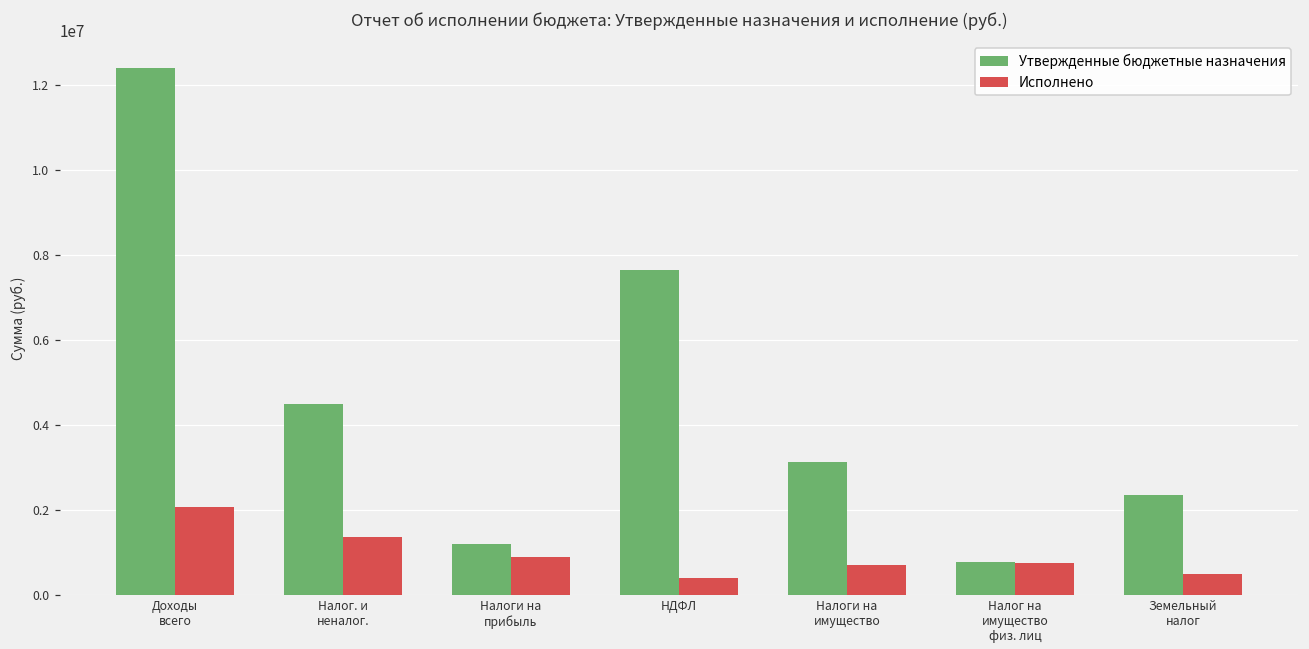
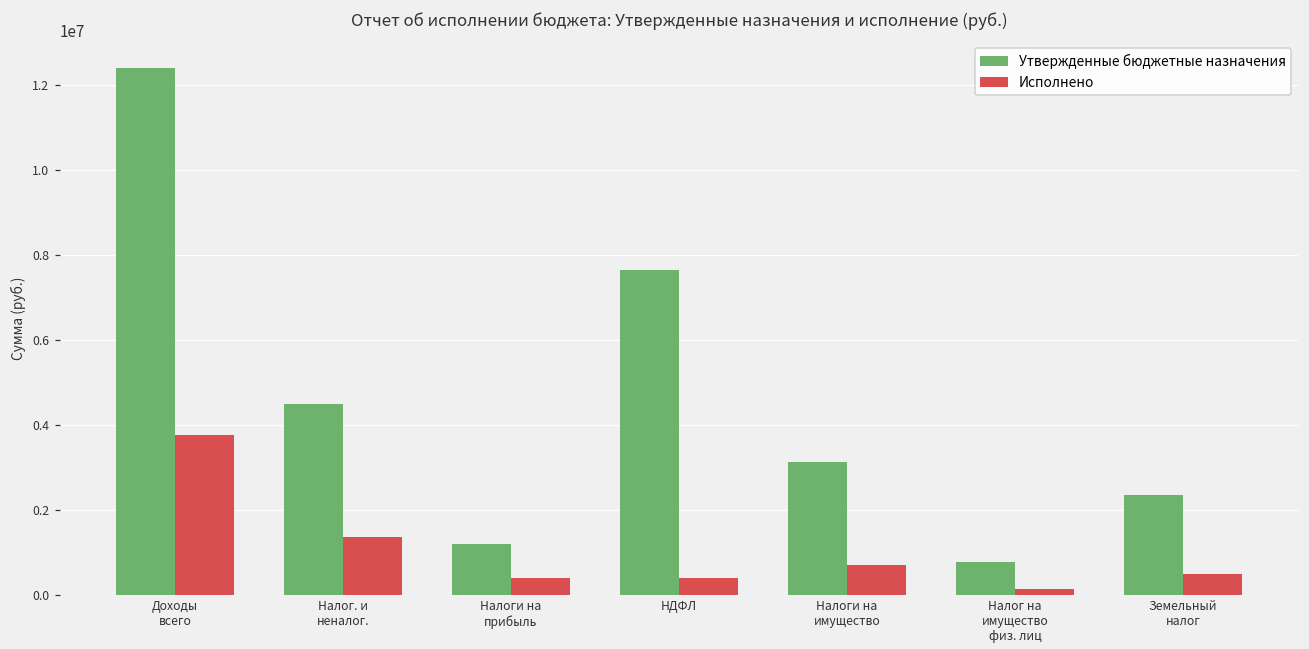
Исполнено, Доходы всего: 2100000 -> 3800000
Исполнено, Налоги на прибыль: 900000 -> 400000
Исполнено, Налог на имущество физ. лиц: 700000 -> 100000
